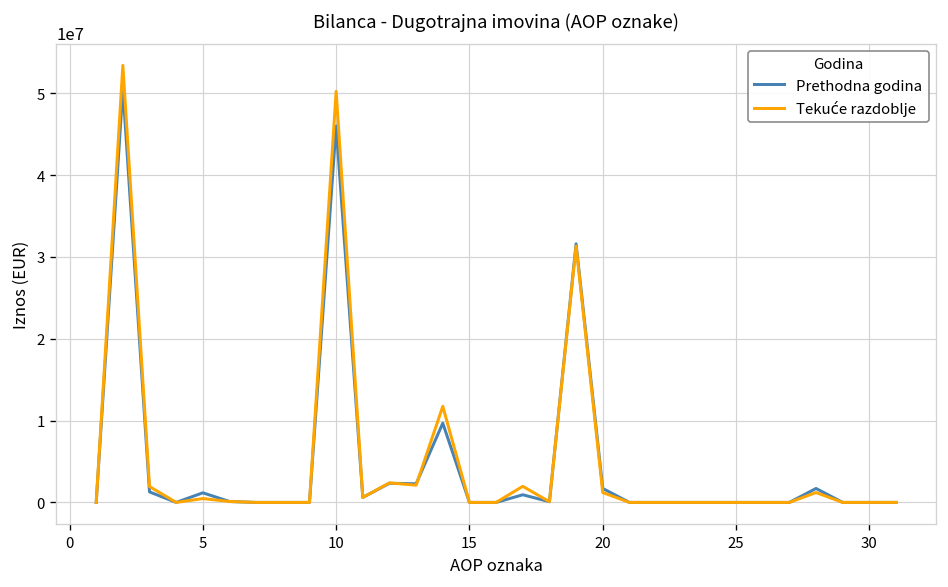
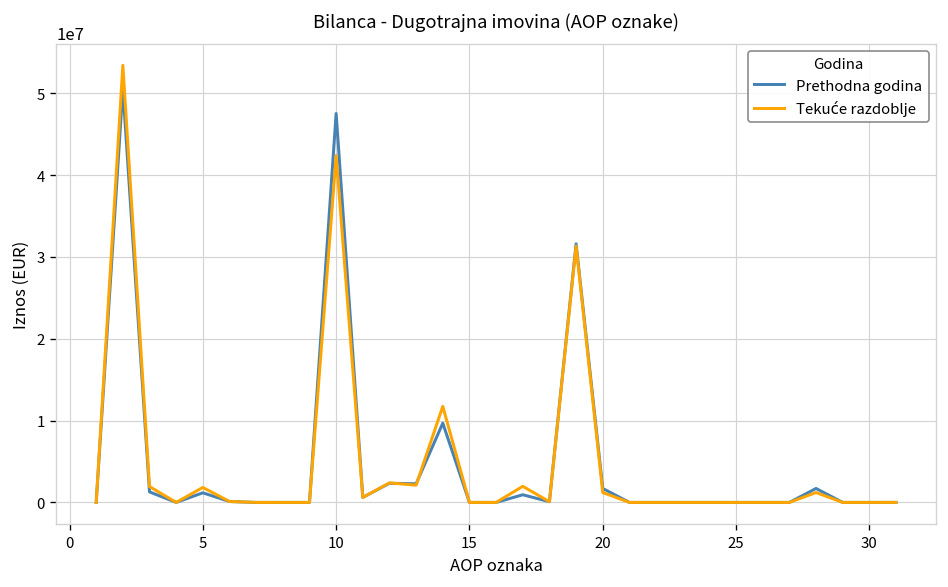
Tekuće razdoblje, 5: 0 -> 2000000
Prethodna godina, 10: 46000000 -> 48000000
Tekuće razdoblje, 10: 50000000 -> 42000000
